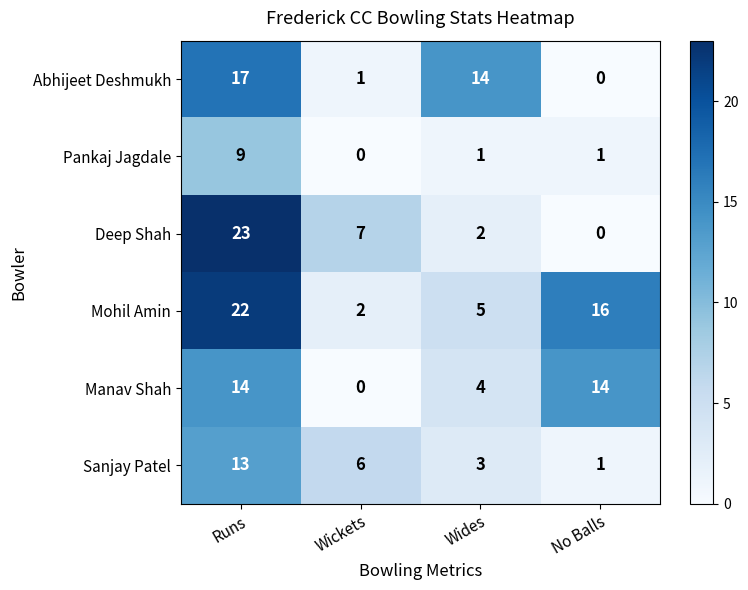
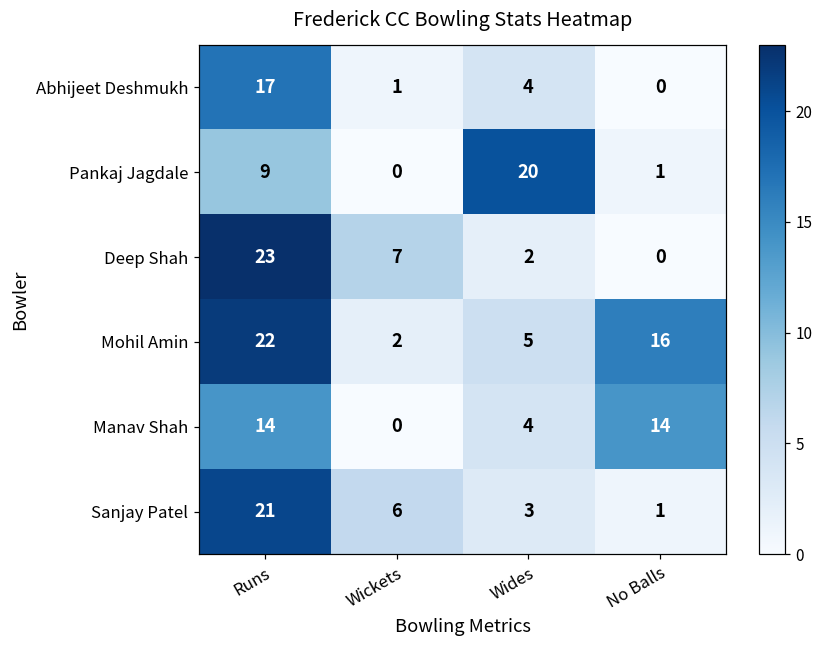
Abhijeet Deshmukh, Wides: 14 -> 4
Pankaj Jagdale, Wides: 1 -> 20
Sanjay Patel, Runs: 13 -> 21
